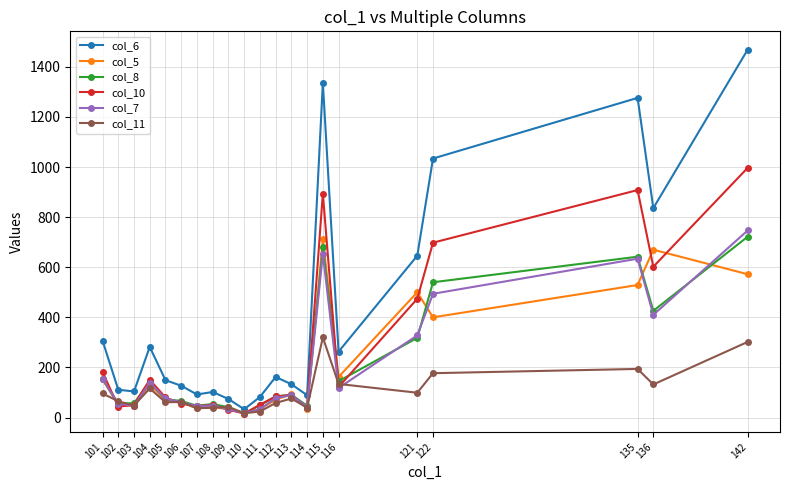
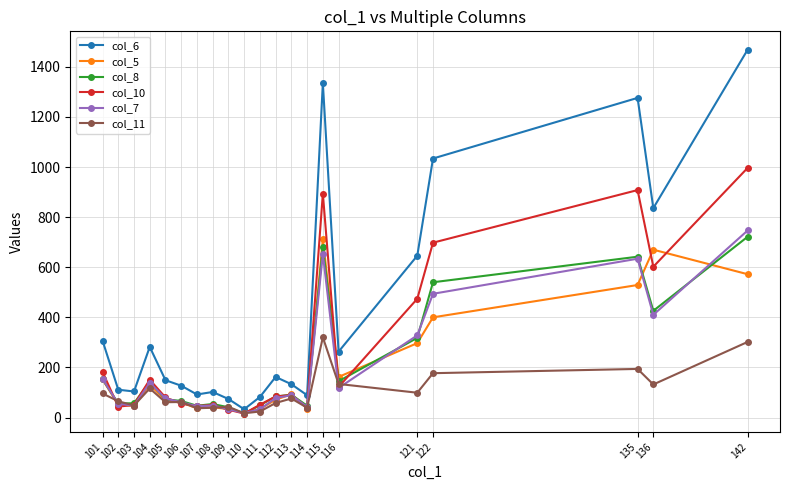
col_5, 121: 500 -> 300
